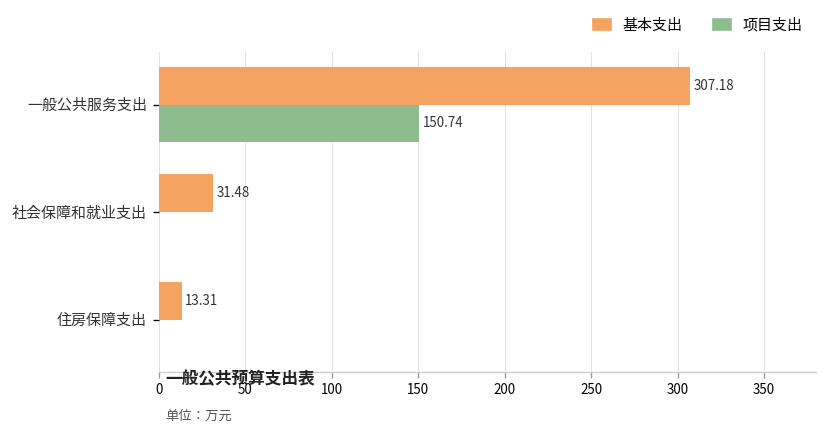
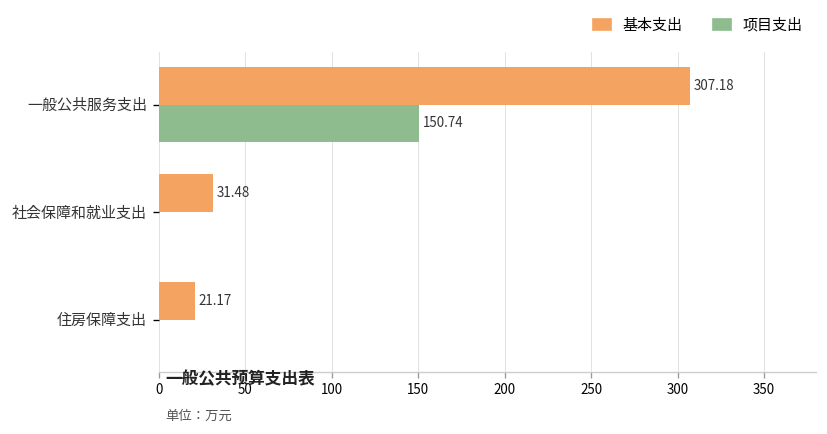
基本支出, 住房保障支出: 13.31 -> 21.17
